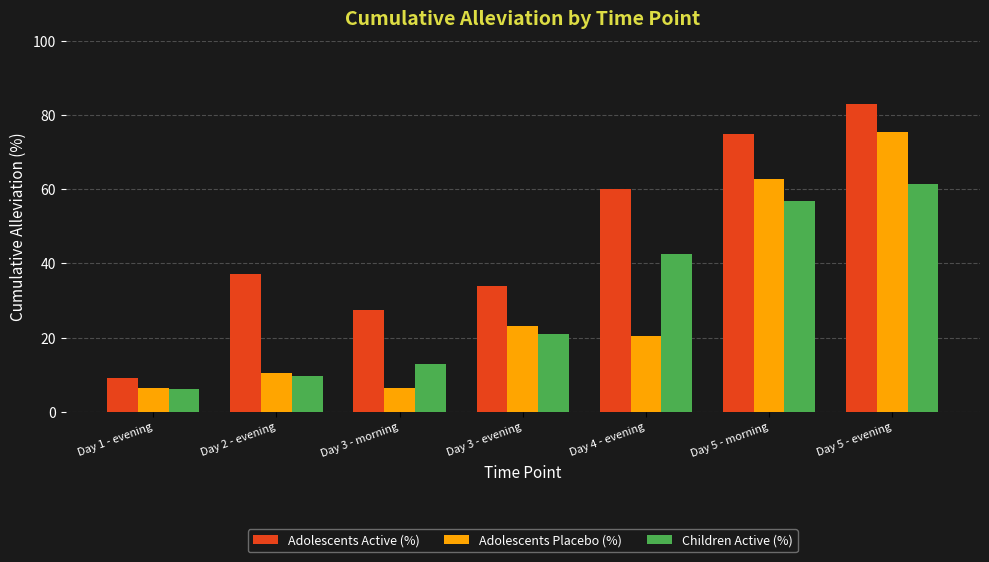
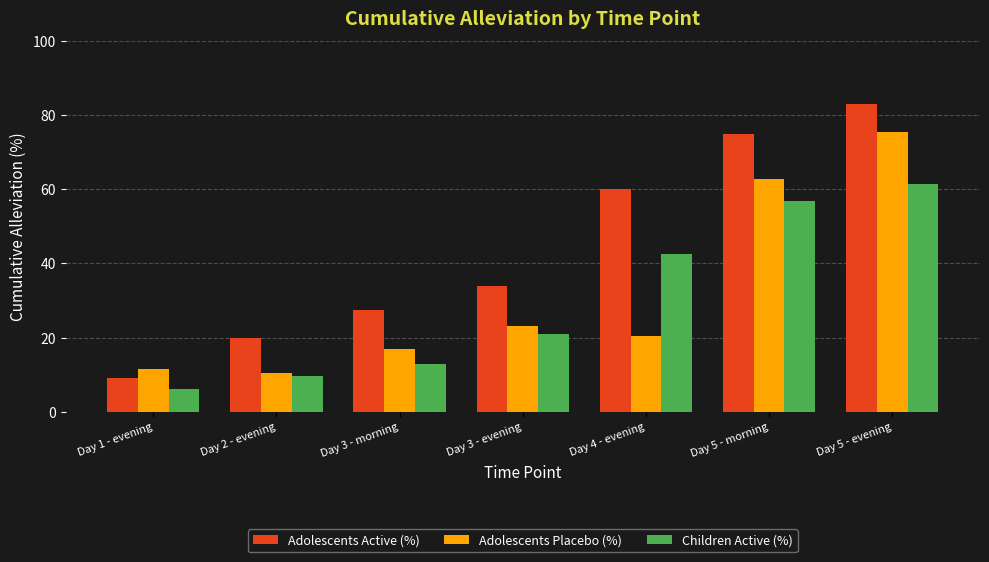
Adolescents Placebo (%), Day 1 - evening: 6 -> 11
Adolescents Active (%), Day 2 - evening: 37 -> 20
Adolescents Placebo (%), Day 3 - morning: 7 -> 17
